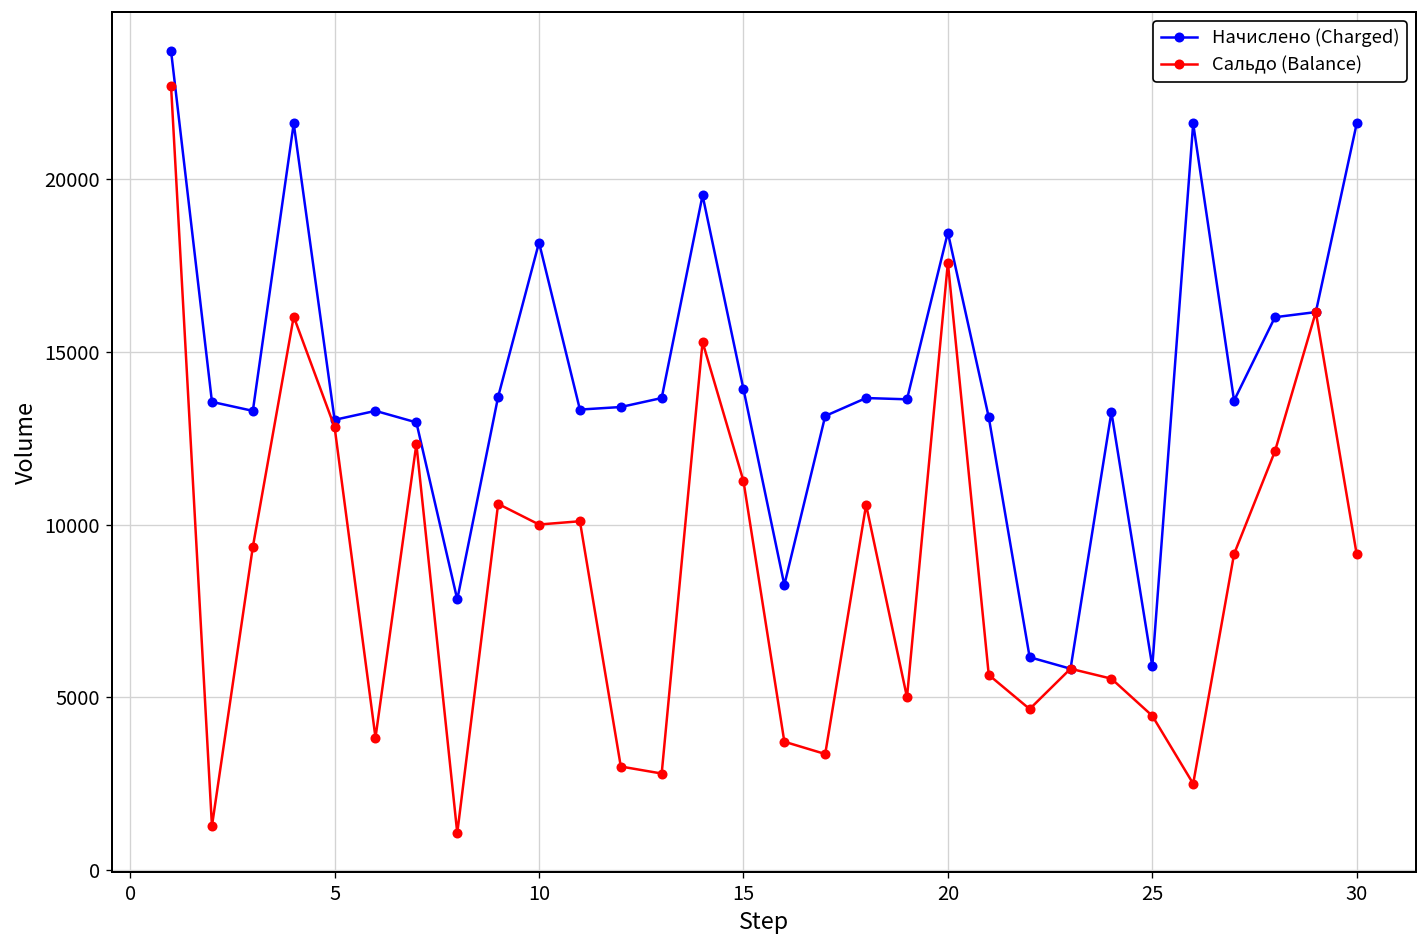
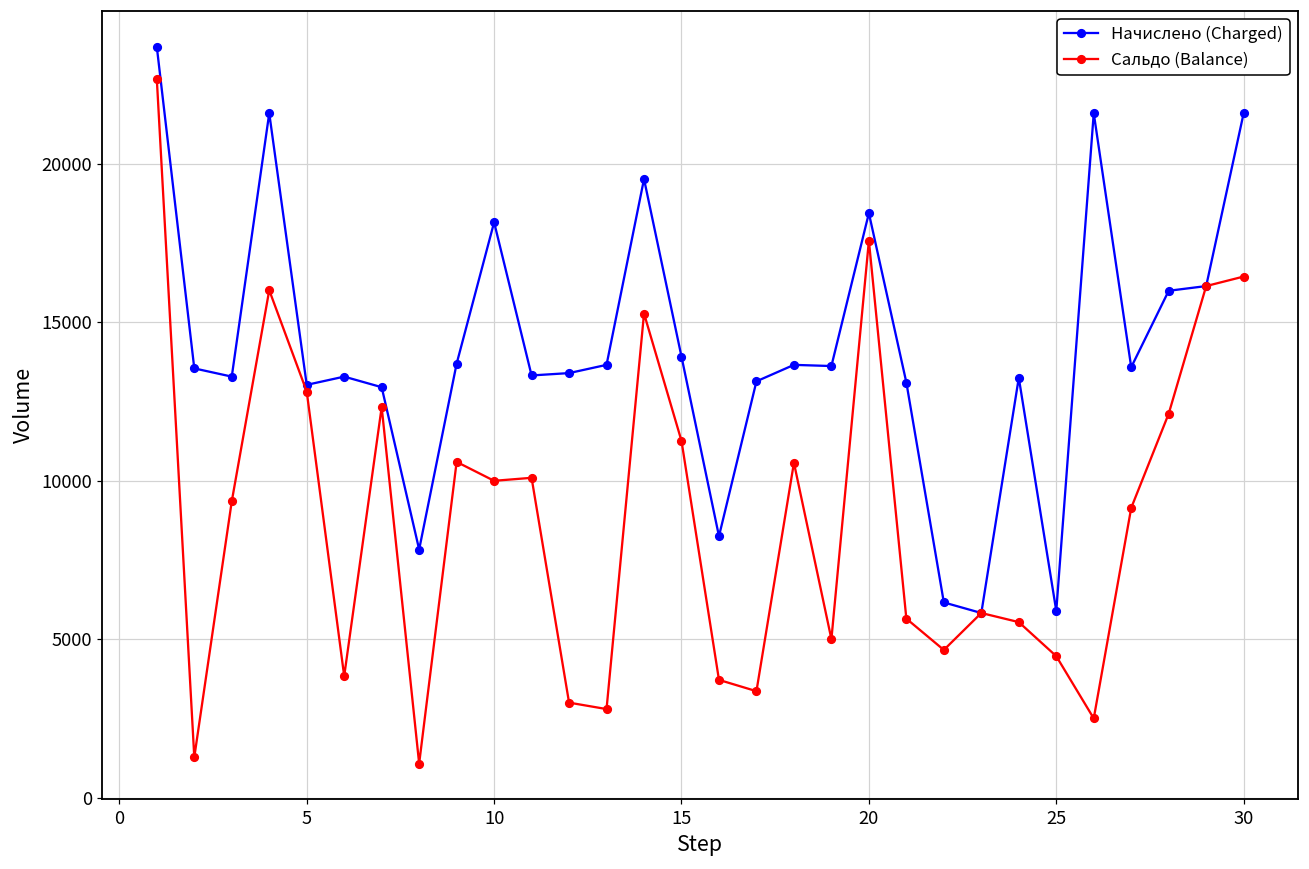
Сальдо (Balance), 30: 9100 -> 16400
